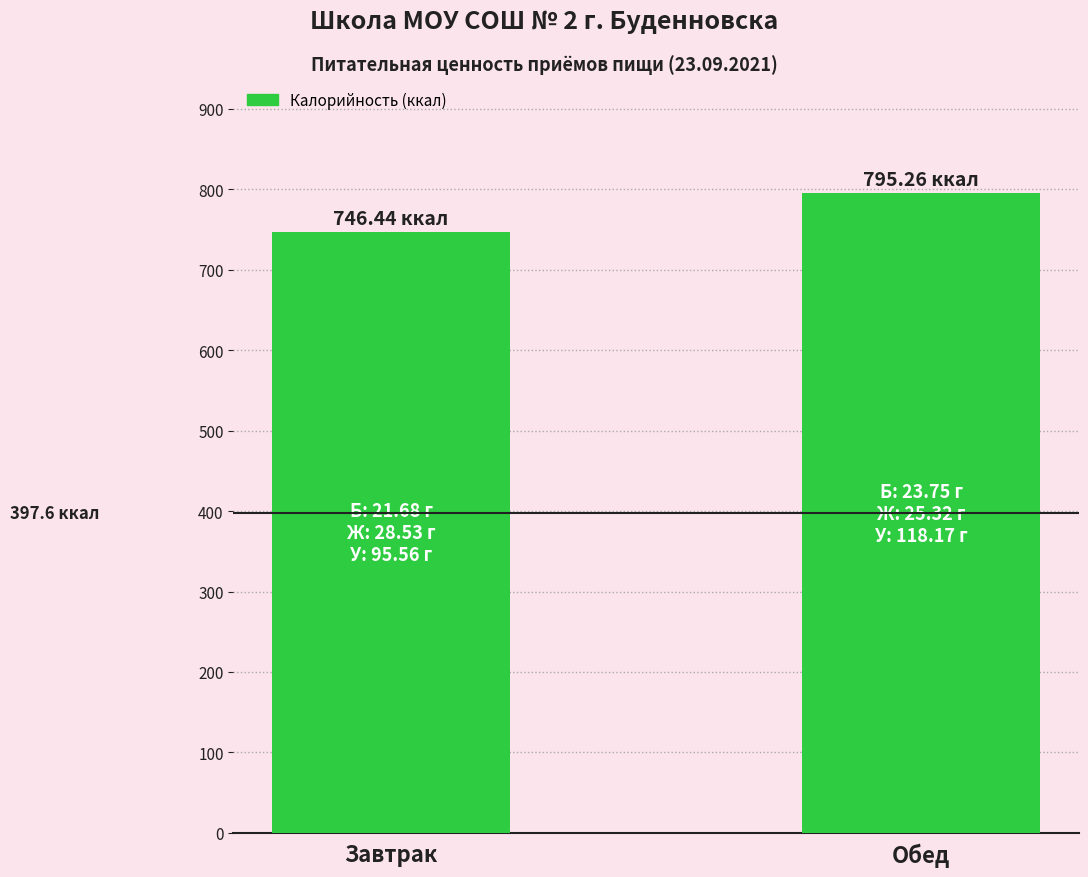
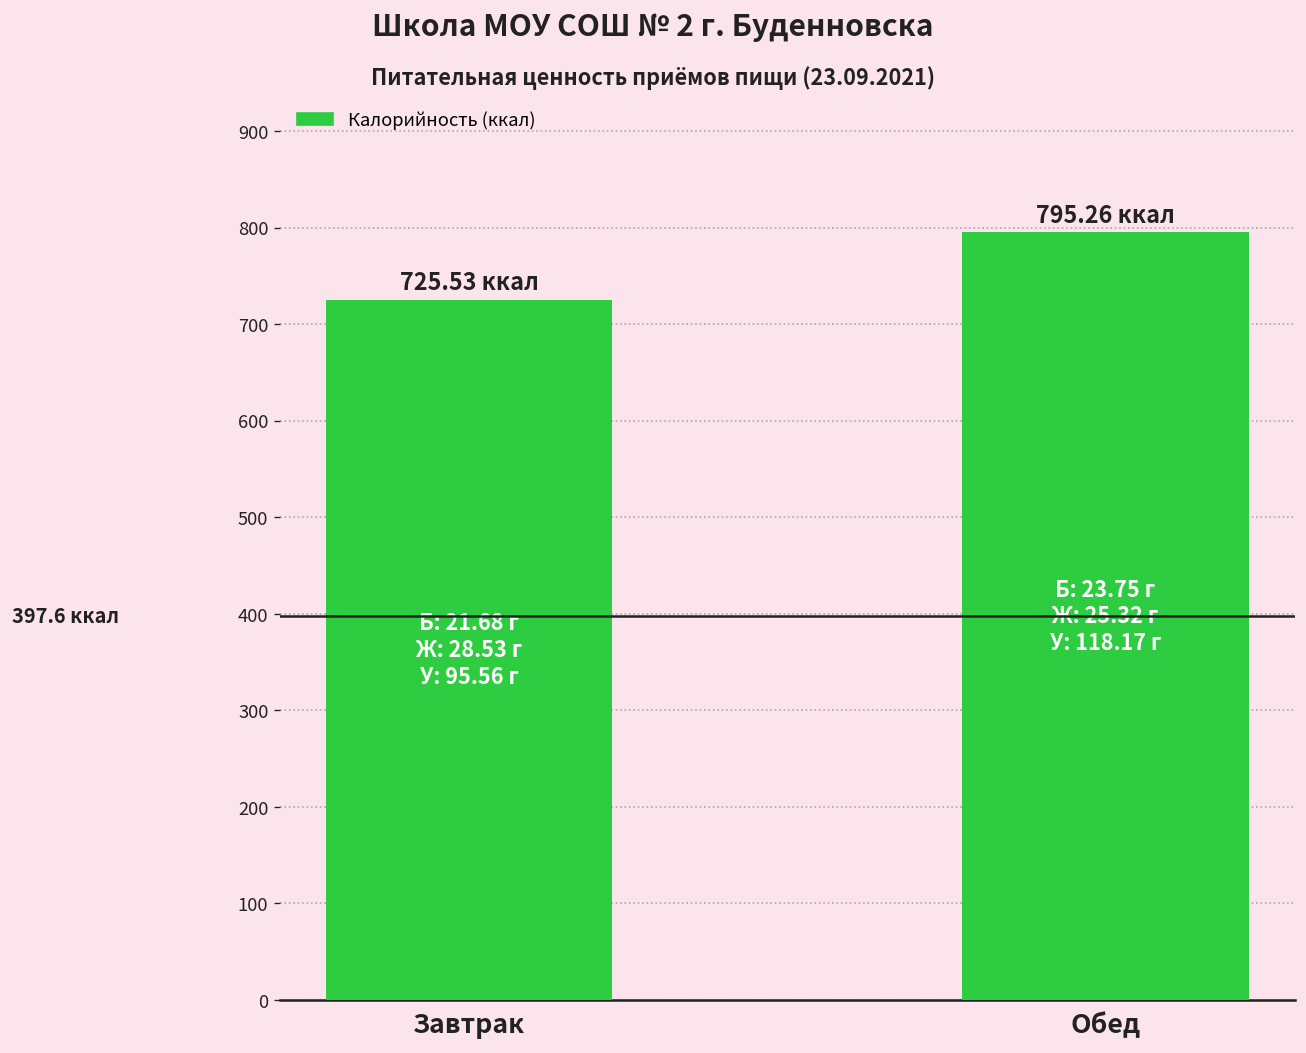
Завтрак: 746.44 -> 725.53
